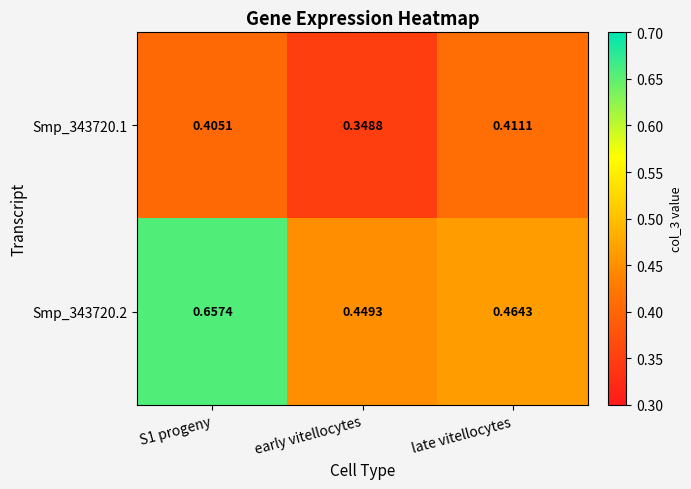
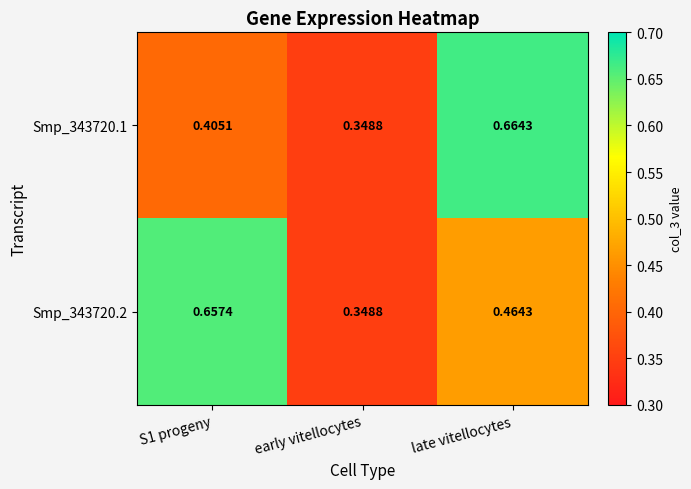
Smp_343720.1, late vitellocytes: 0.4111 -> 0.6643
Smp_343720.2, early vitellocytes: 0.4493 -> 0.3488
